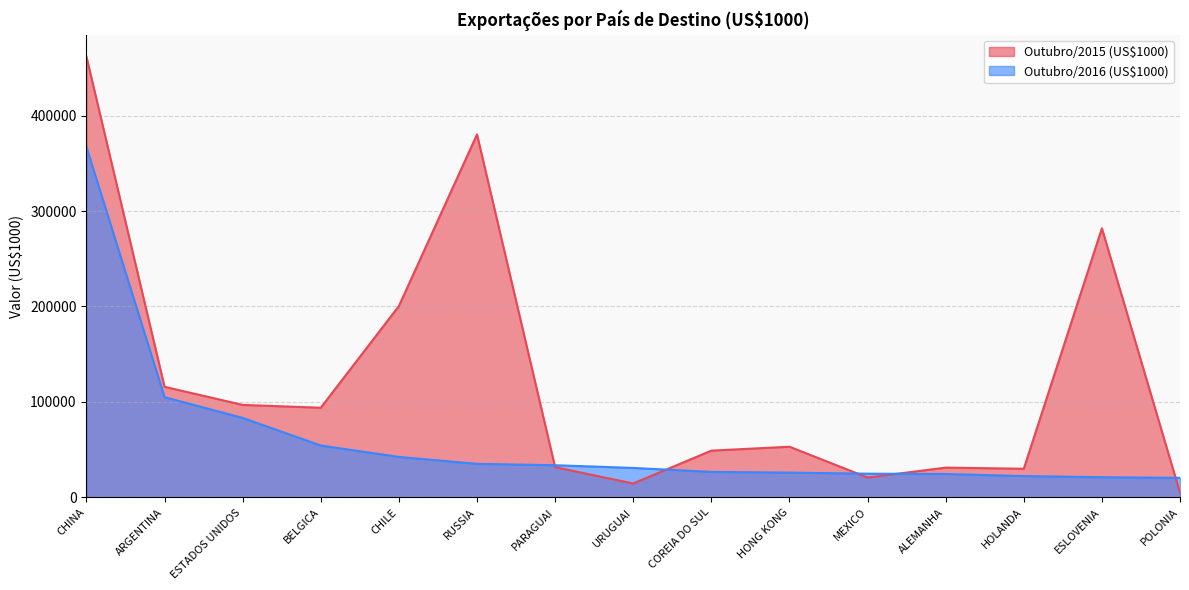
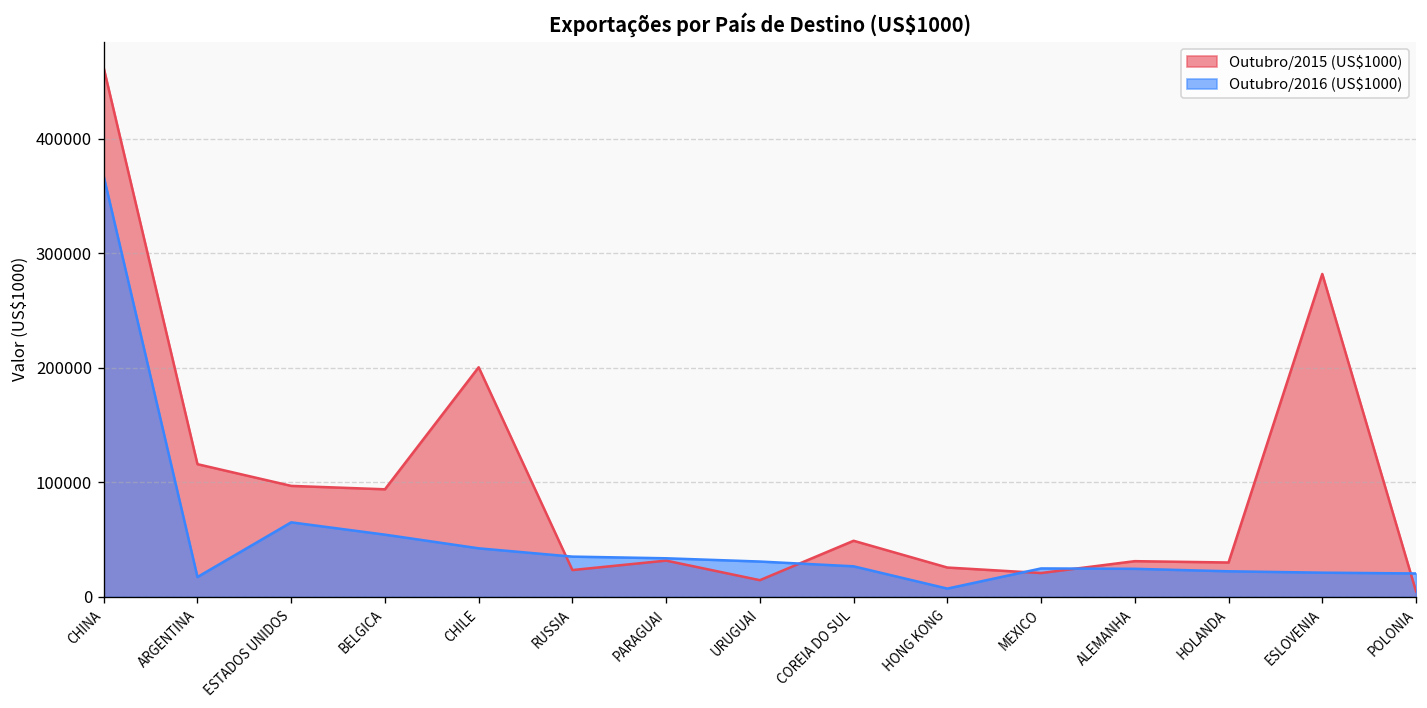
Outubro/2016 (US$1000), ARGENTINA: 100000 -> 20000
Outubro/2016 (US$1000), ESTADOS UNIDOS: 80000 -> 70000
Outubro/2015 (US$1000), RUSSIA: 380000 -> 20000
Outubro/2015 (US$1000), HONG KONG: 50000 -> 30000
Outubro/2016 (US$1000), HONG KONG: 30000 -> 10000
